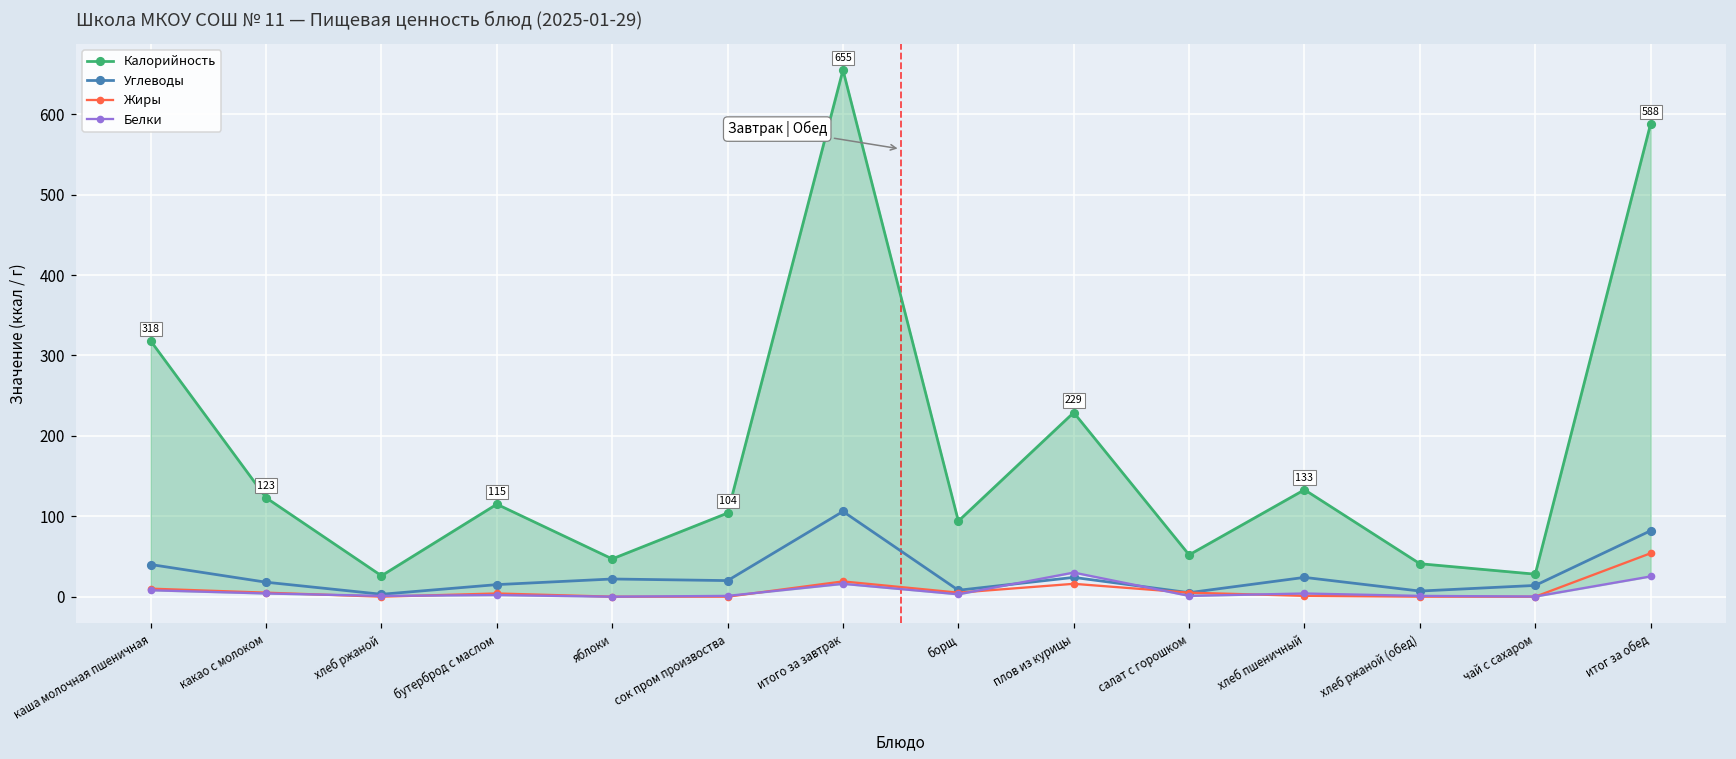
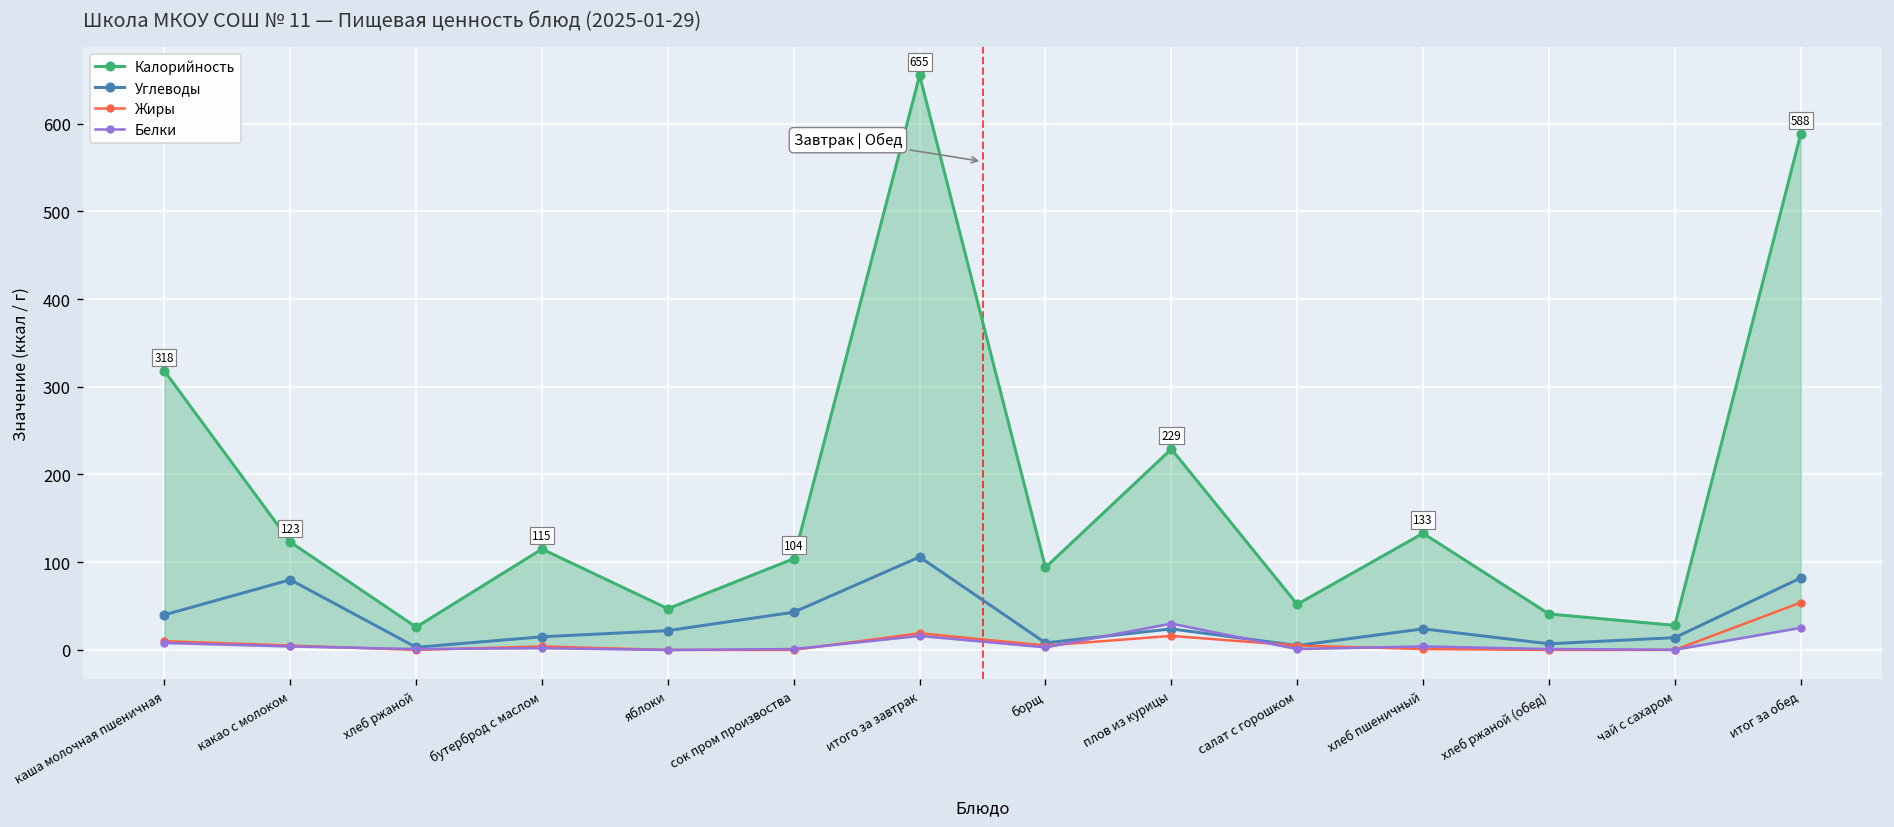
Углеводы, какао с молоком: 20 -> 80
Углеводы, сок пром произвоства: 20 -> 40
